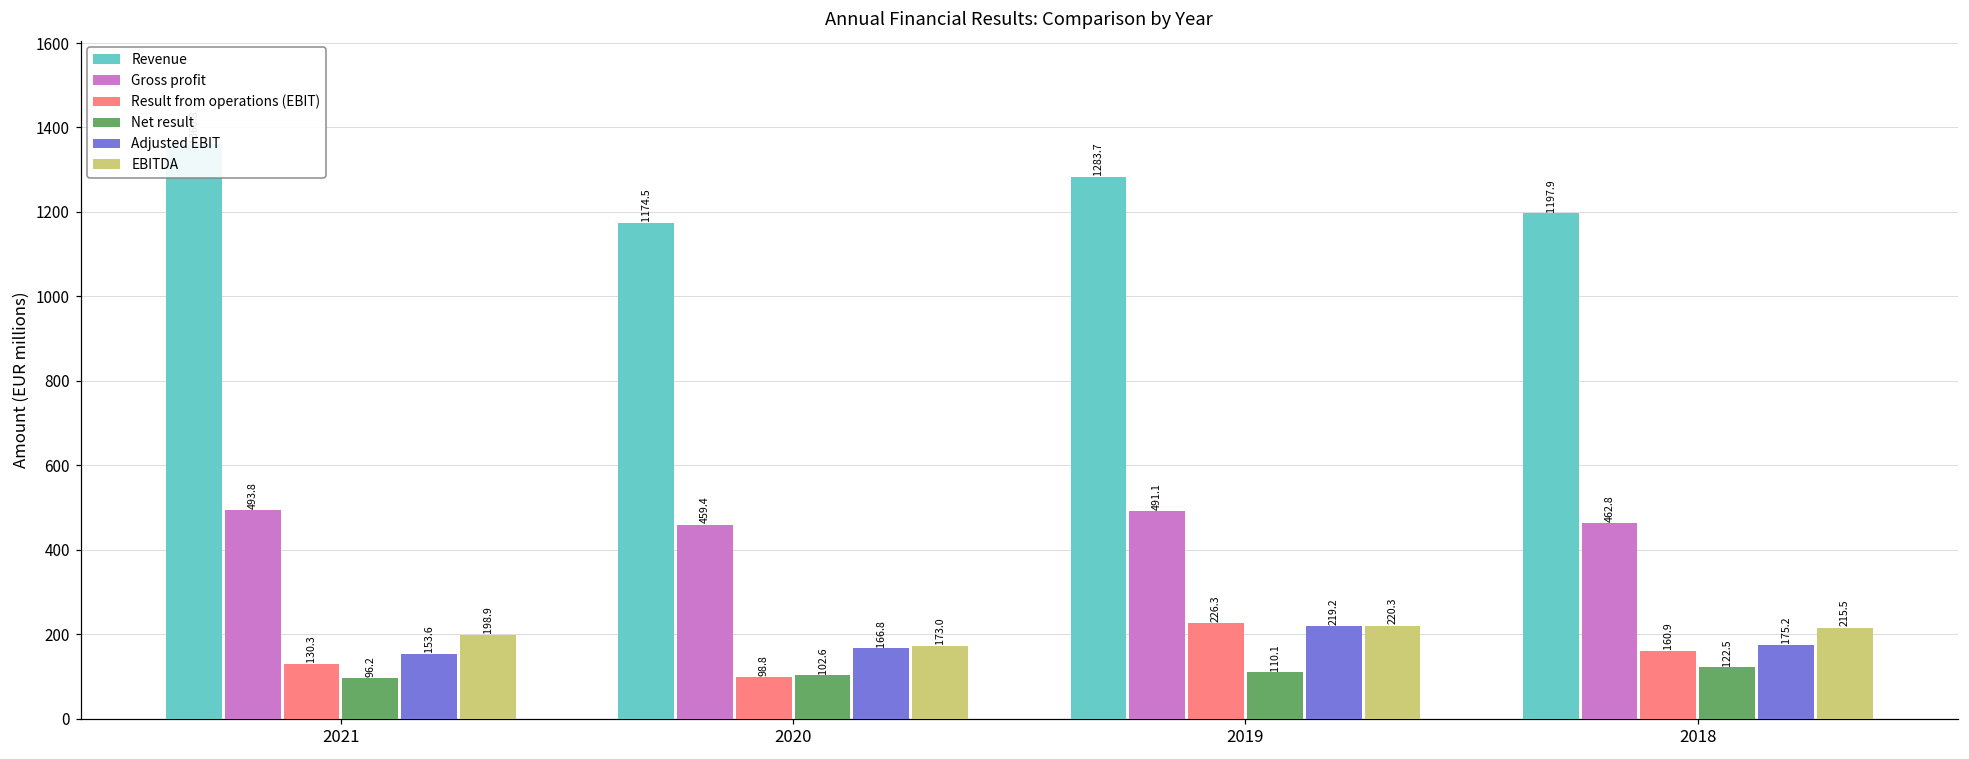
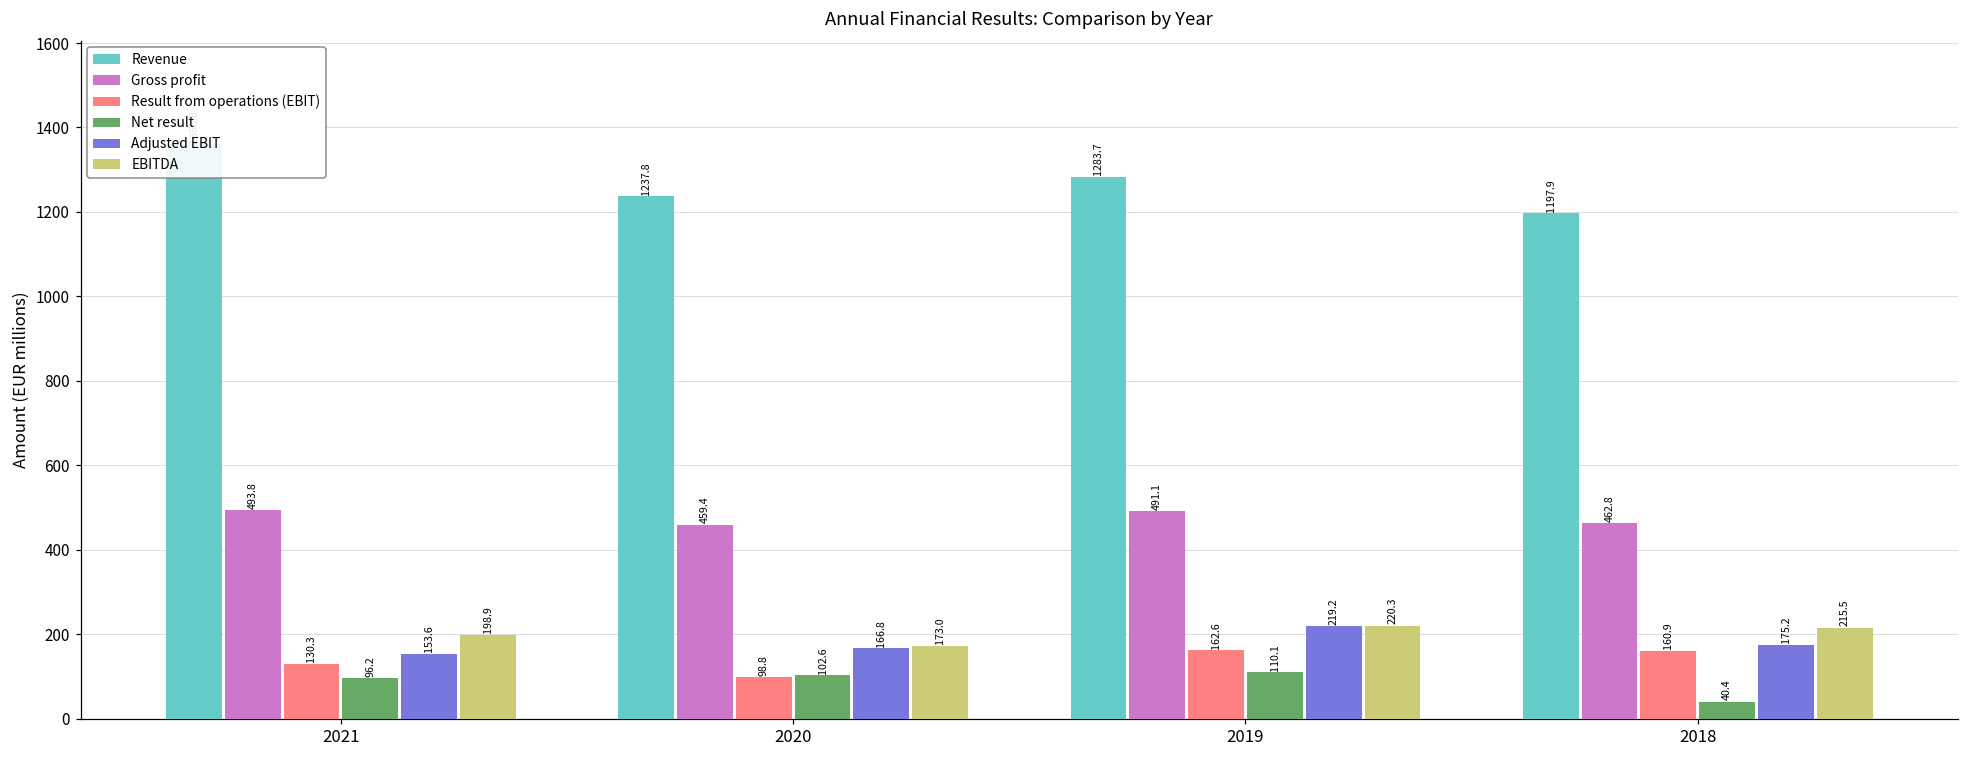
Revenue, 2020: 1174.5 -> 1237.8
Result from operations (EBIT), 2019: 226.3 -> 162.6
Net result, 2018: 122.5 -> 40.4
